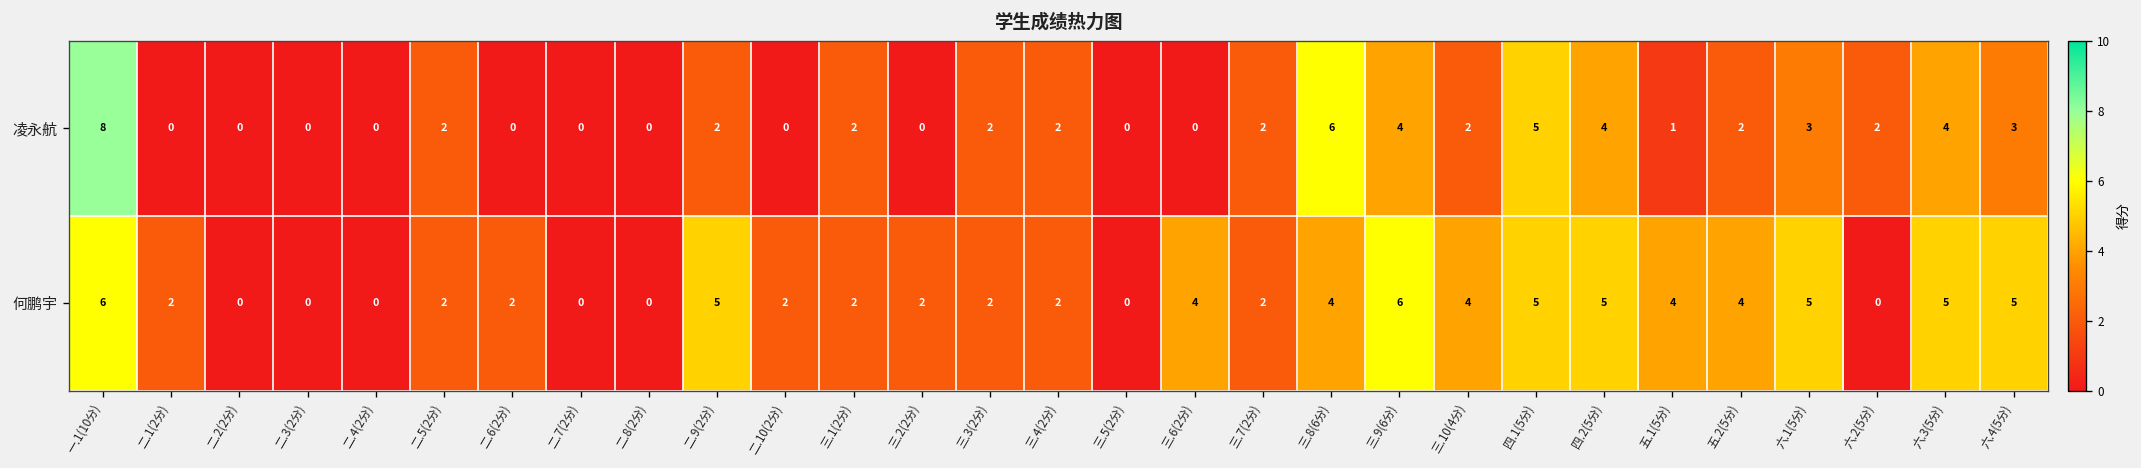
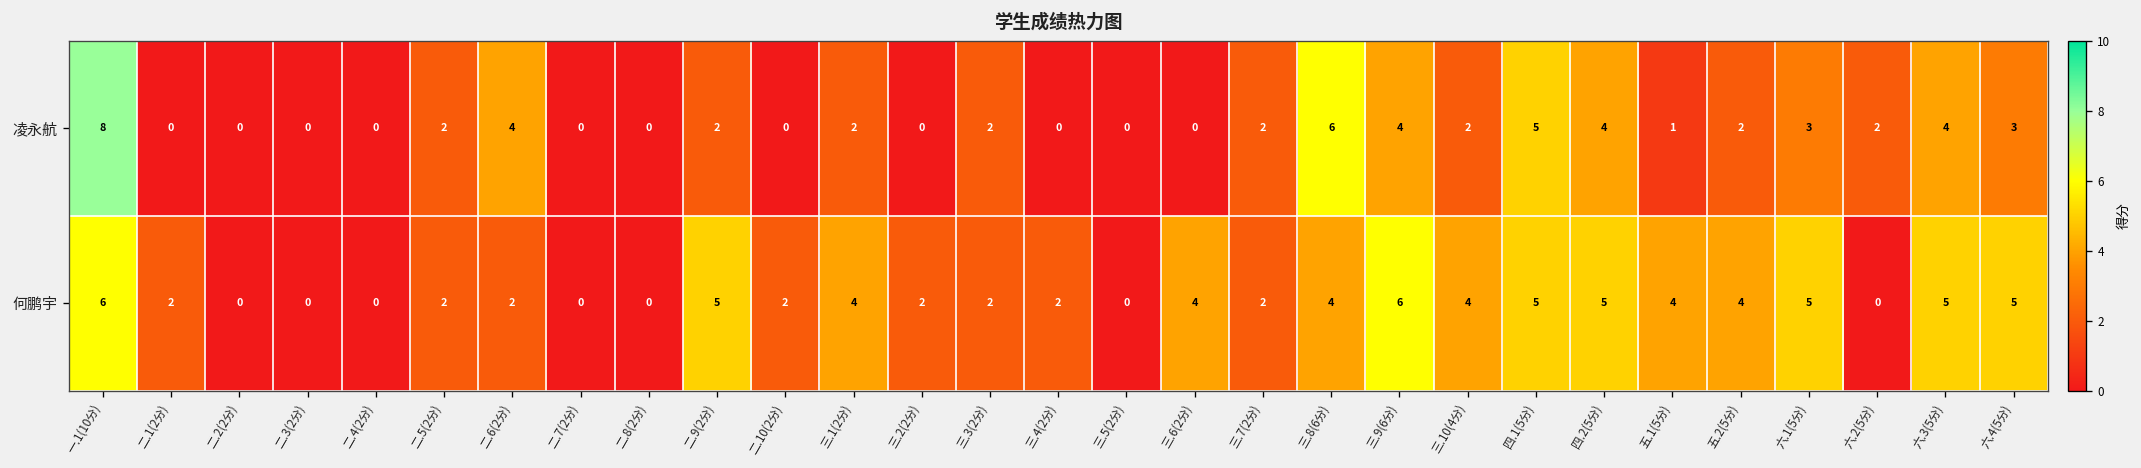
凌永航, 二.6(2分): 0 -> 4
凌永航, 三.4(2分): 2 -> 0
何鹏宇, 三.1(2分): 2 -> 4
